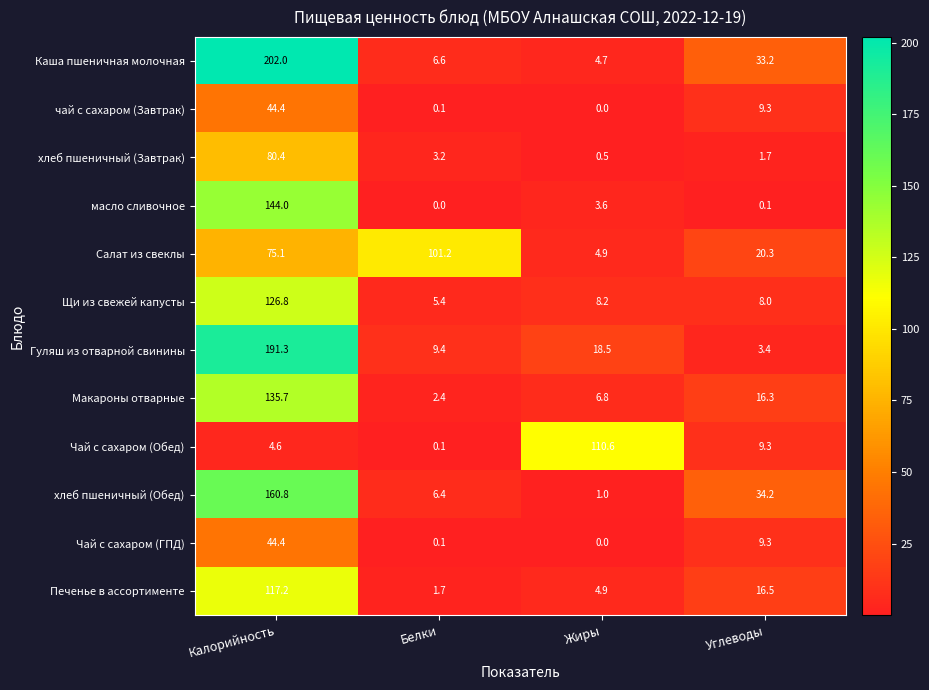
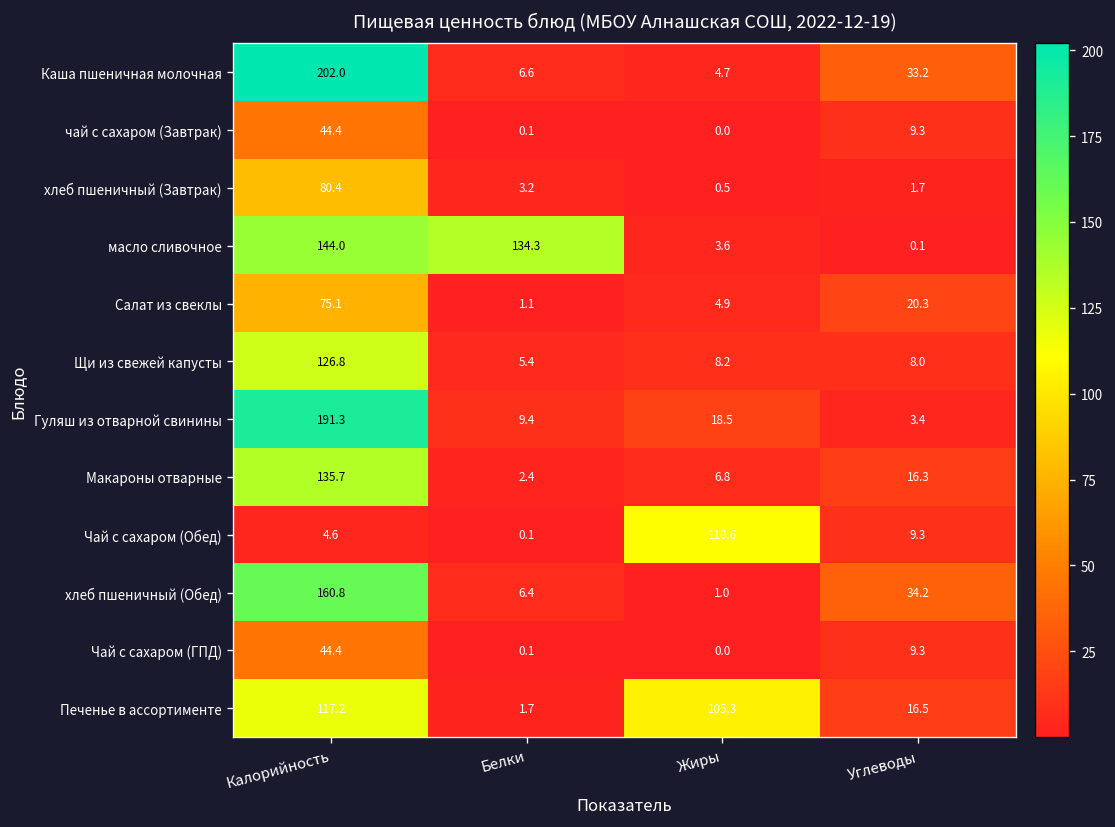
масло сливочное, Белки: 0.0 -> 134.3
Салат из свеклы, Белки: 101.2 -> 1.1
Печенье в ассортименте, Жиры: 4.9 -> 105.3
